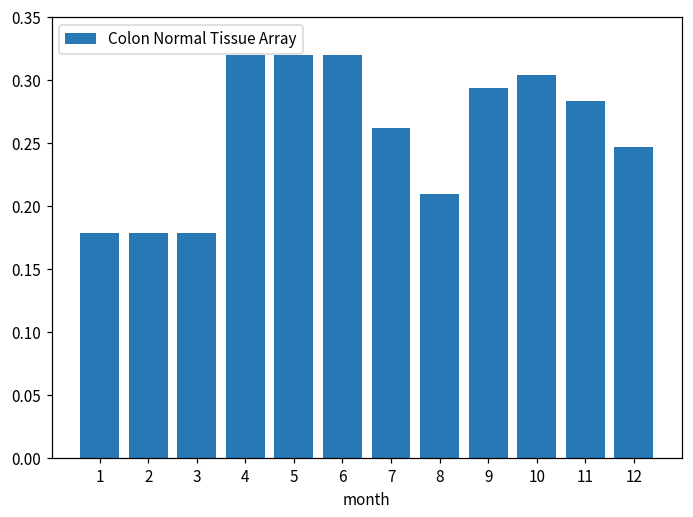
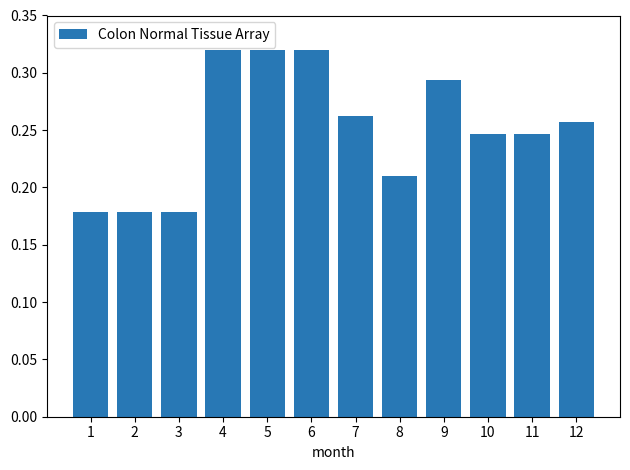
10: 0.304 -> 0.247
11: 0.283 -> 0.247
12: 0.247 -> 0.257
